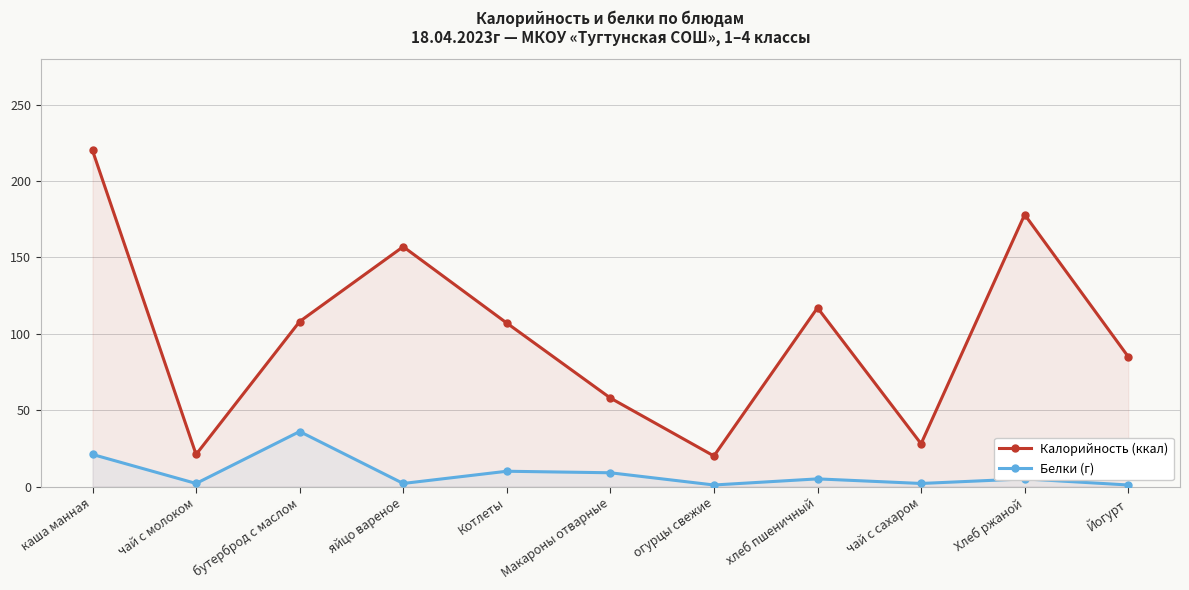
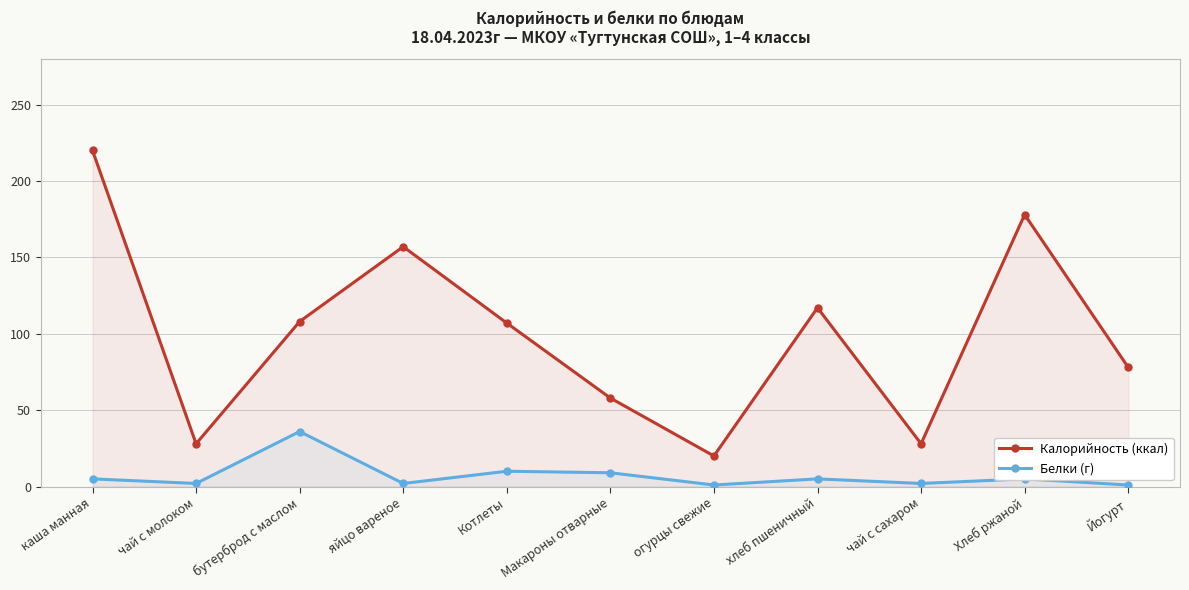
Белки (г), каша манная: 21 -> 5
Калорийность (ккал), чай с молоком: 21 -> 28
Калорийность (ккал), Йогурт: 85 -> 78
